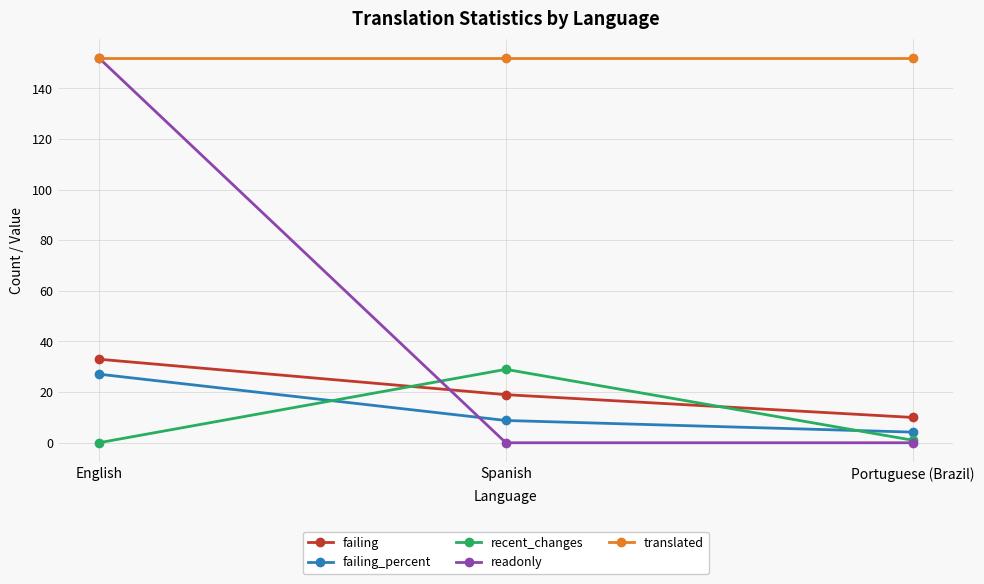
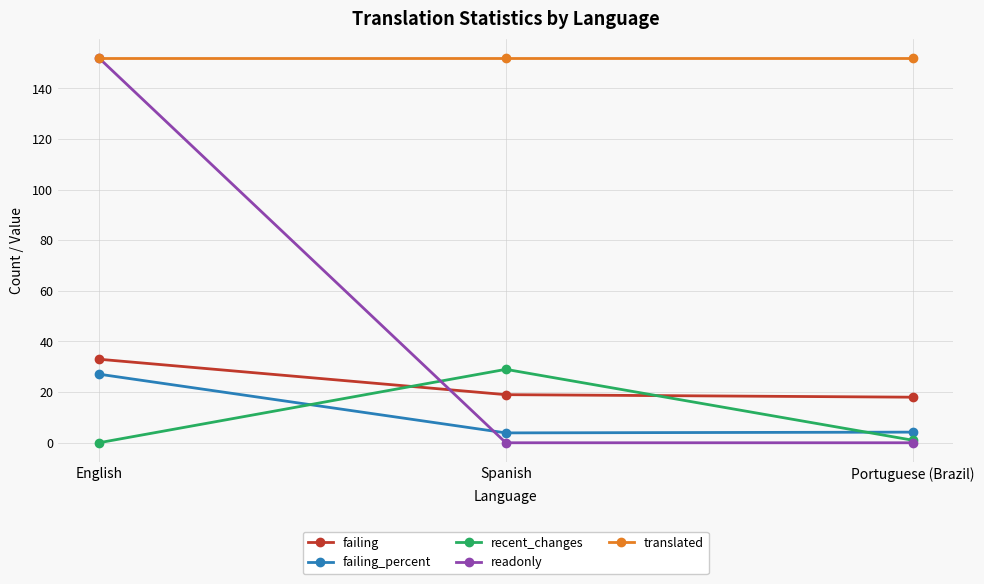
failing_percent, Spanish: 9 -> 4
failing, Portuguese (Brazil): 10 -> 18
